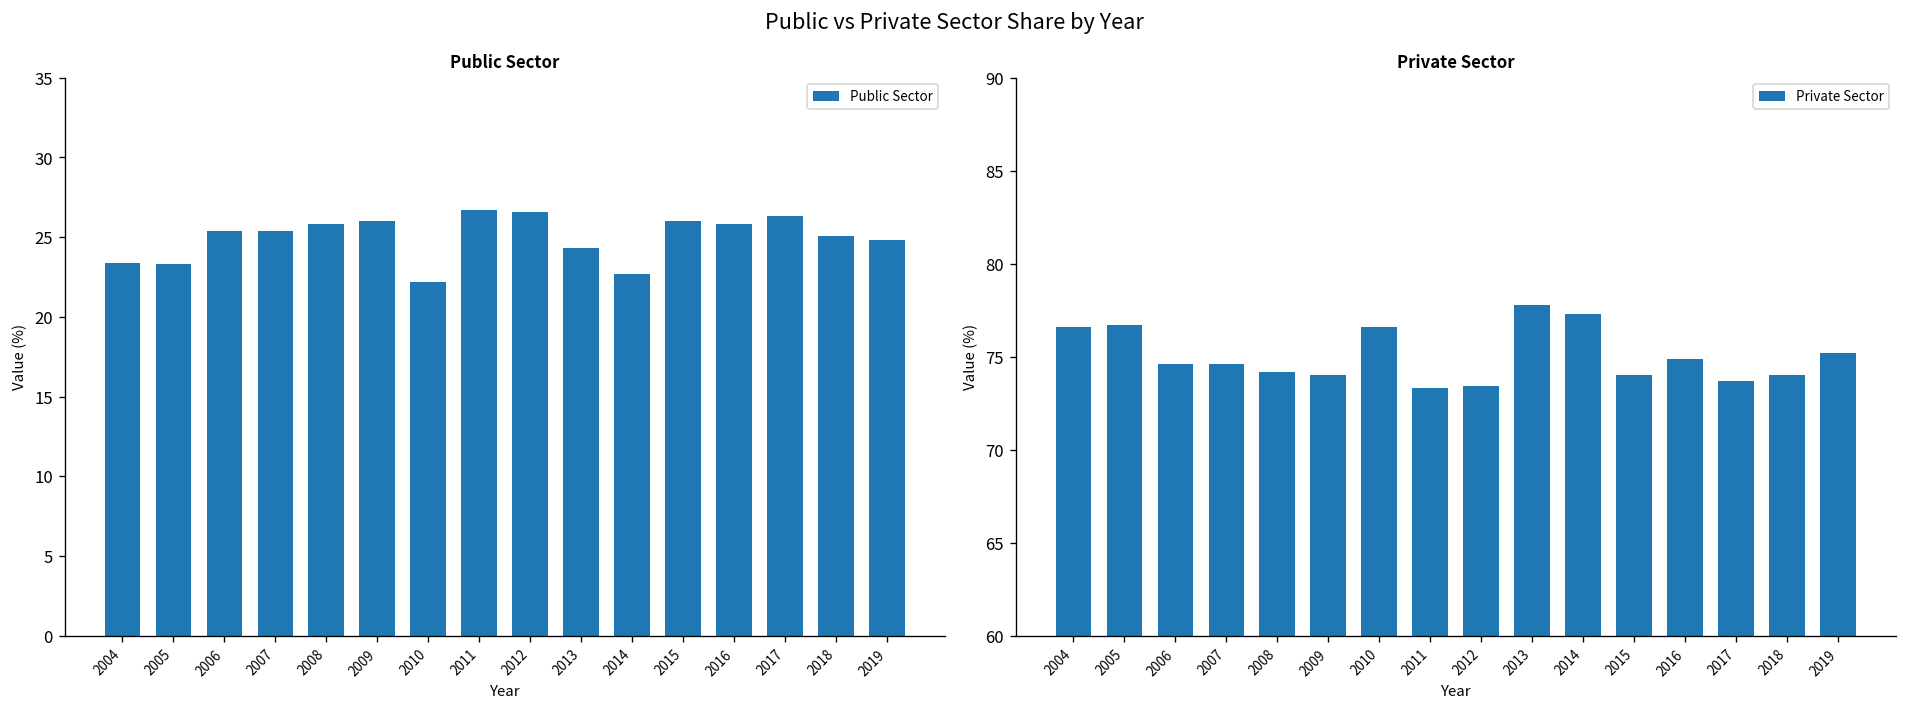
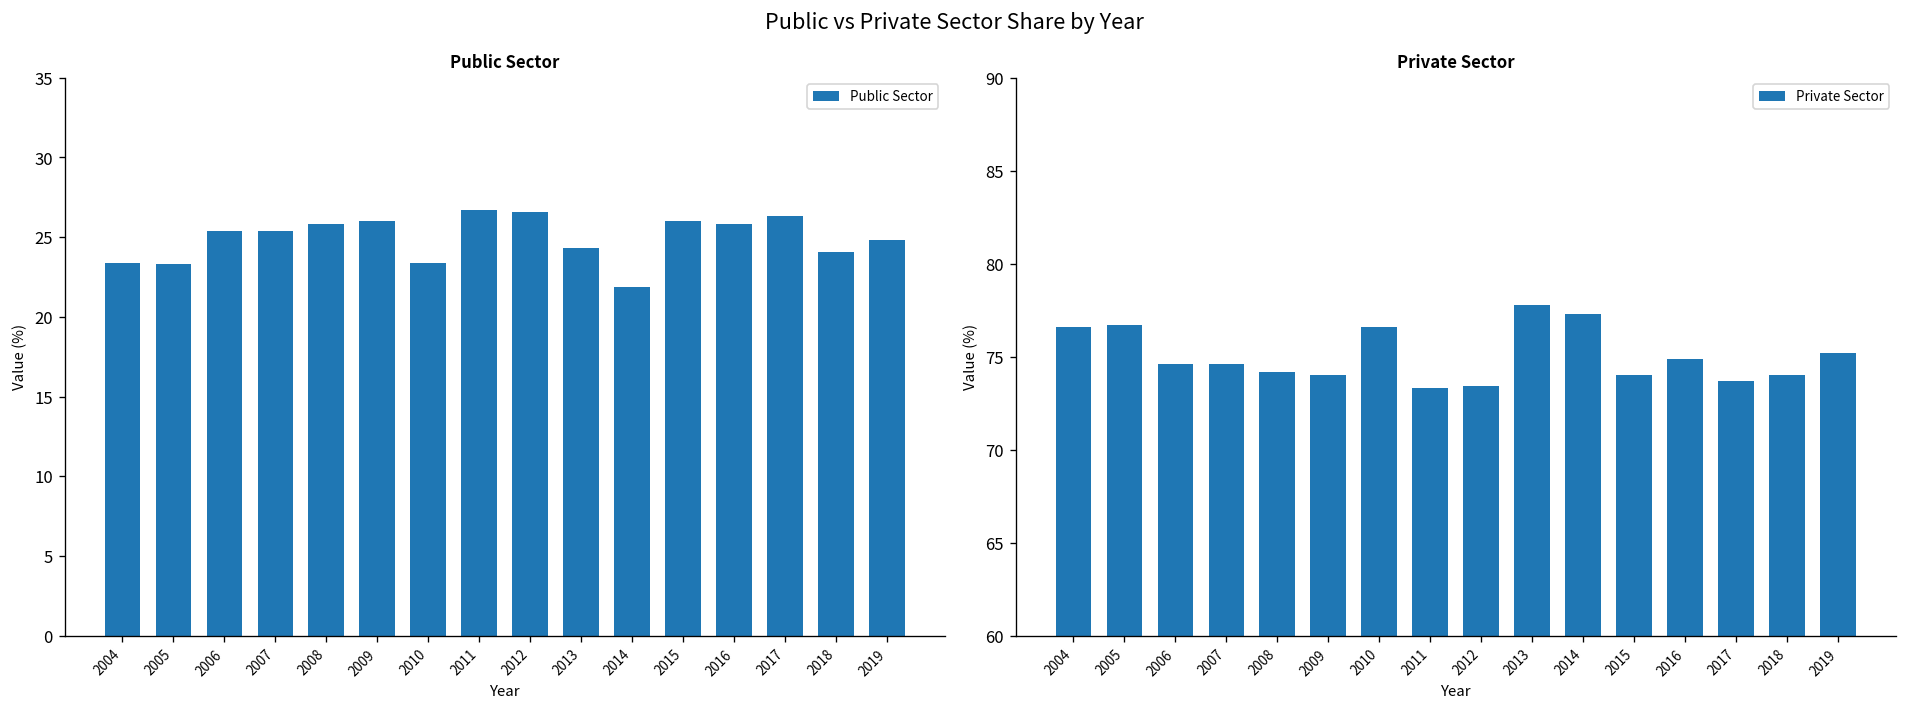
Public Sector, 2010: 22.2 -> 23.4
Public Sector, 2014: 22.7 -> 21.9
Public Sector, 2018: 25.1 -> 24.1
